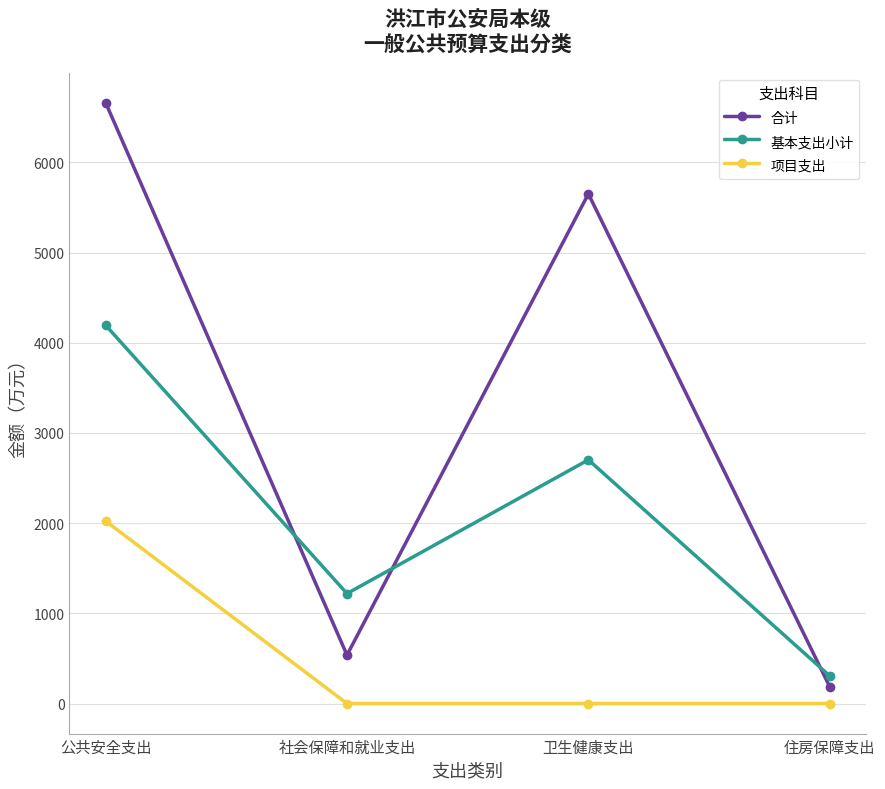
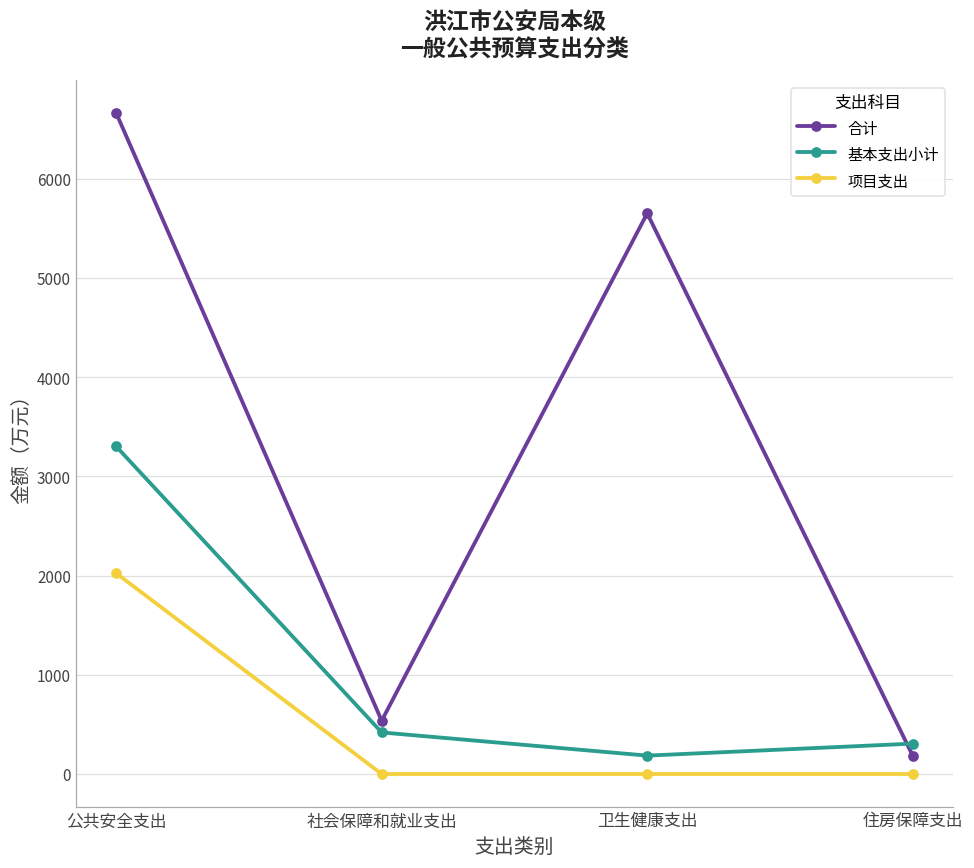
基本支出小计, 公共安全支出: 4200 -> 3300
基本支出小计, 社会保障和就业支出: 1200 -> 400
基本支出小计, 卫生健康支出: 2700 -> 200
